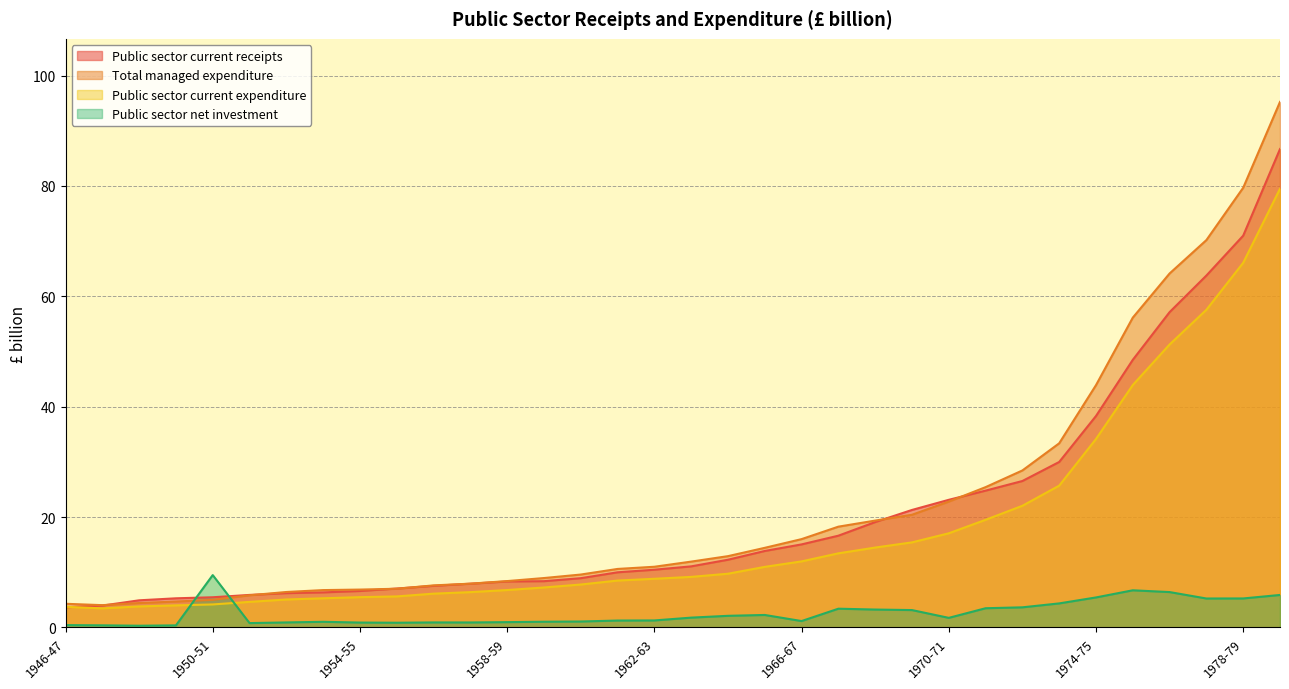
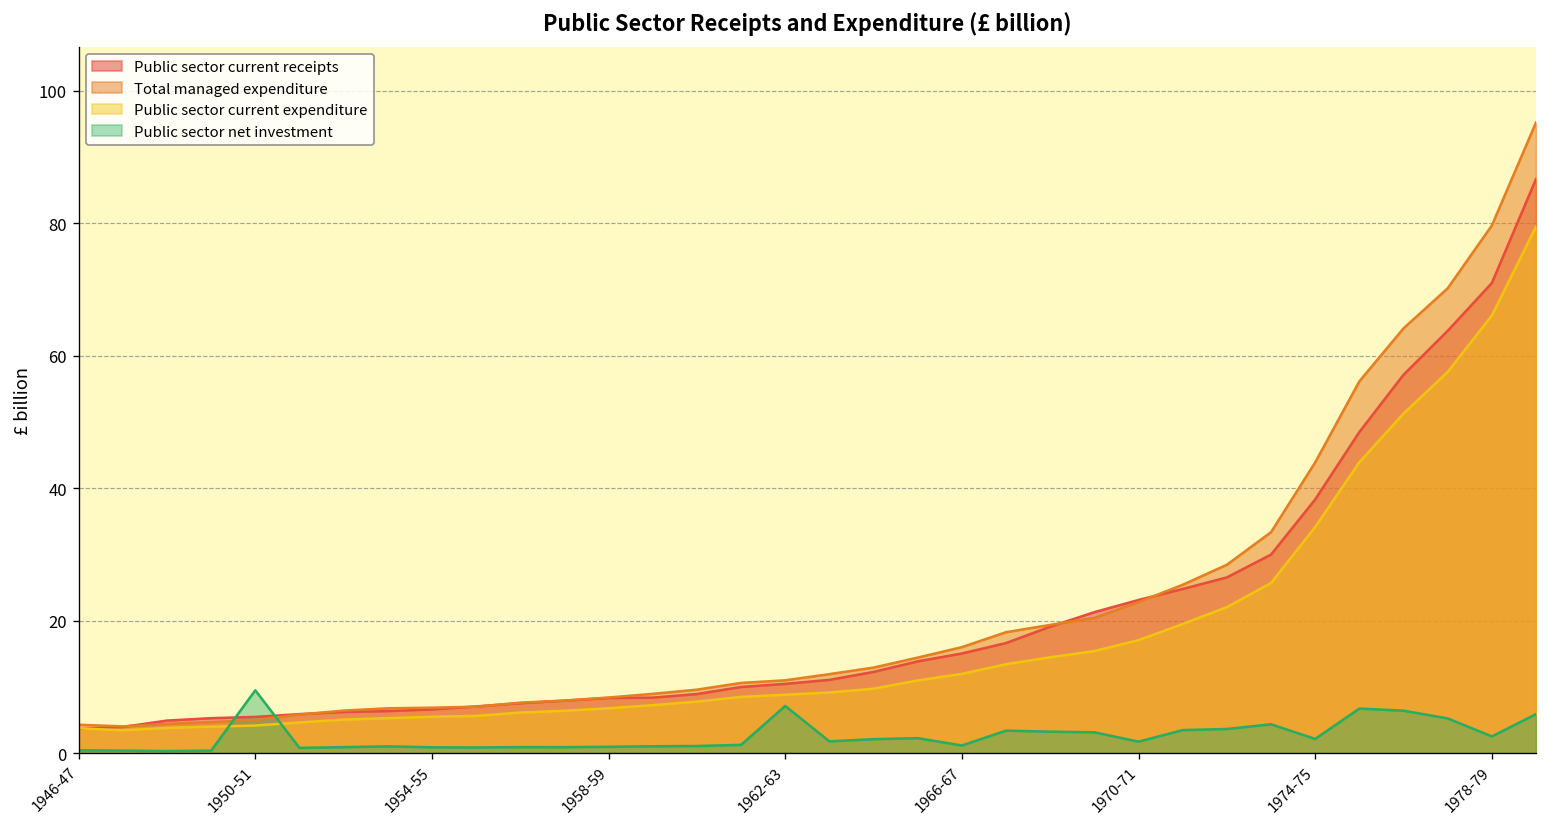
Public sector net investment, 1962-63: 1 -> 7
Public sector net investment, 1974-75: 5 -> 2
Public sector net investment, 1978-79: 5 -> 3
